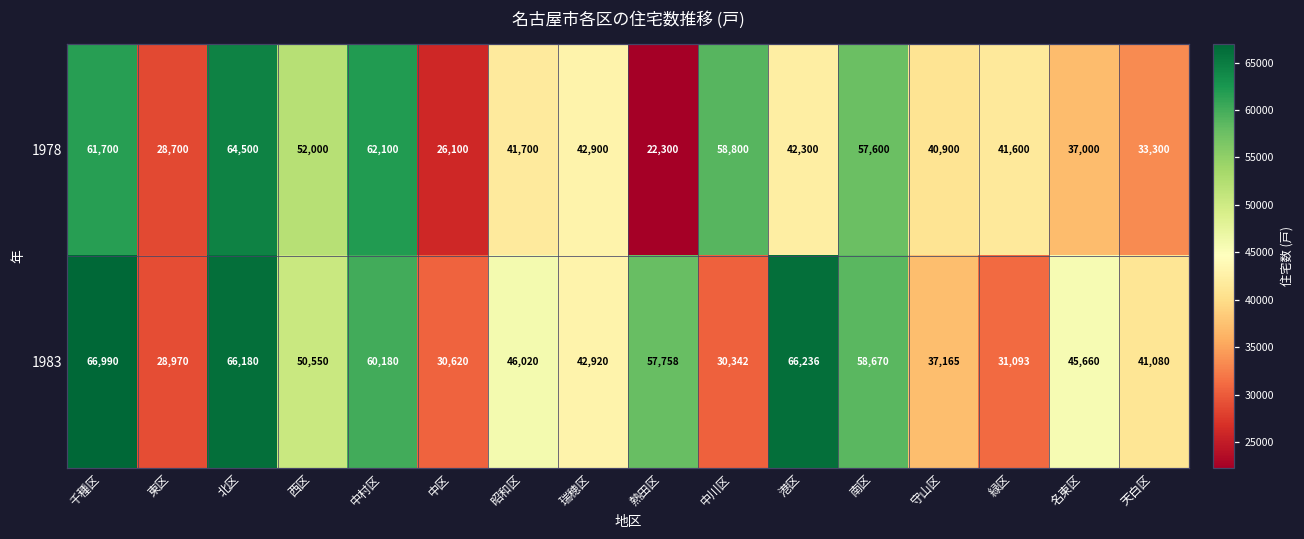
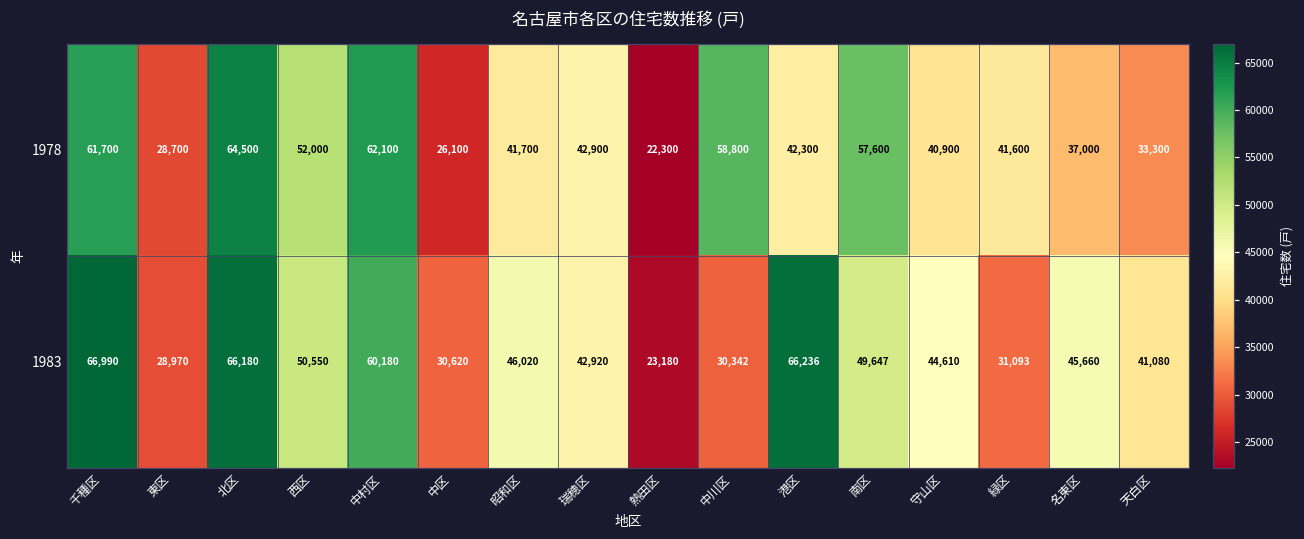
1983, 熱田区: 57,758 -> 23,180
1983, 南区: 58,670 -> 49,647
1983, 守山区: 37,165 -> 44,610
